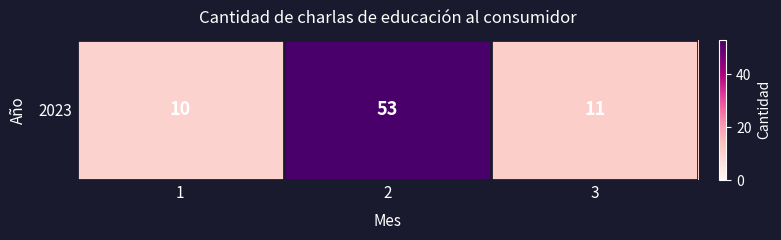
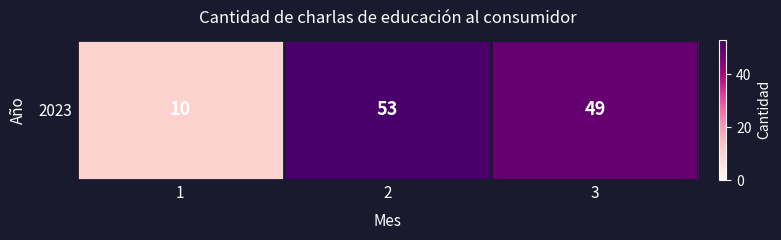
2023, 3: 11 -> 49
